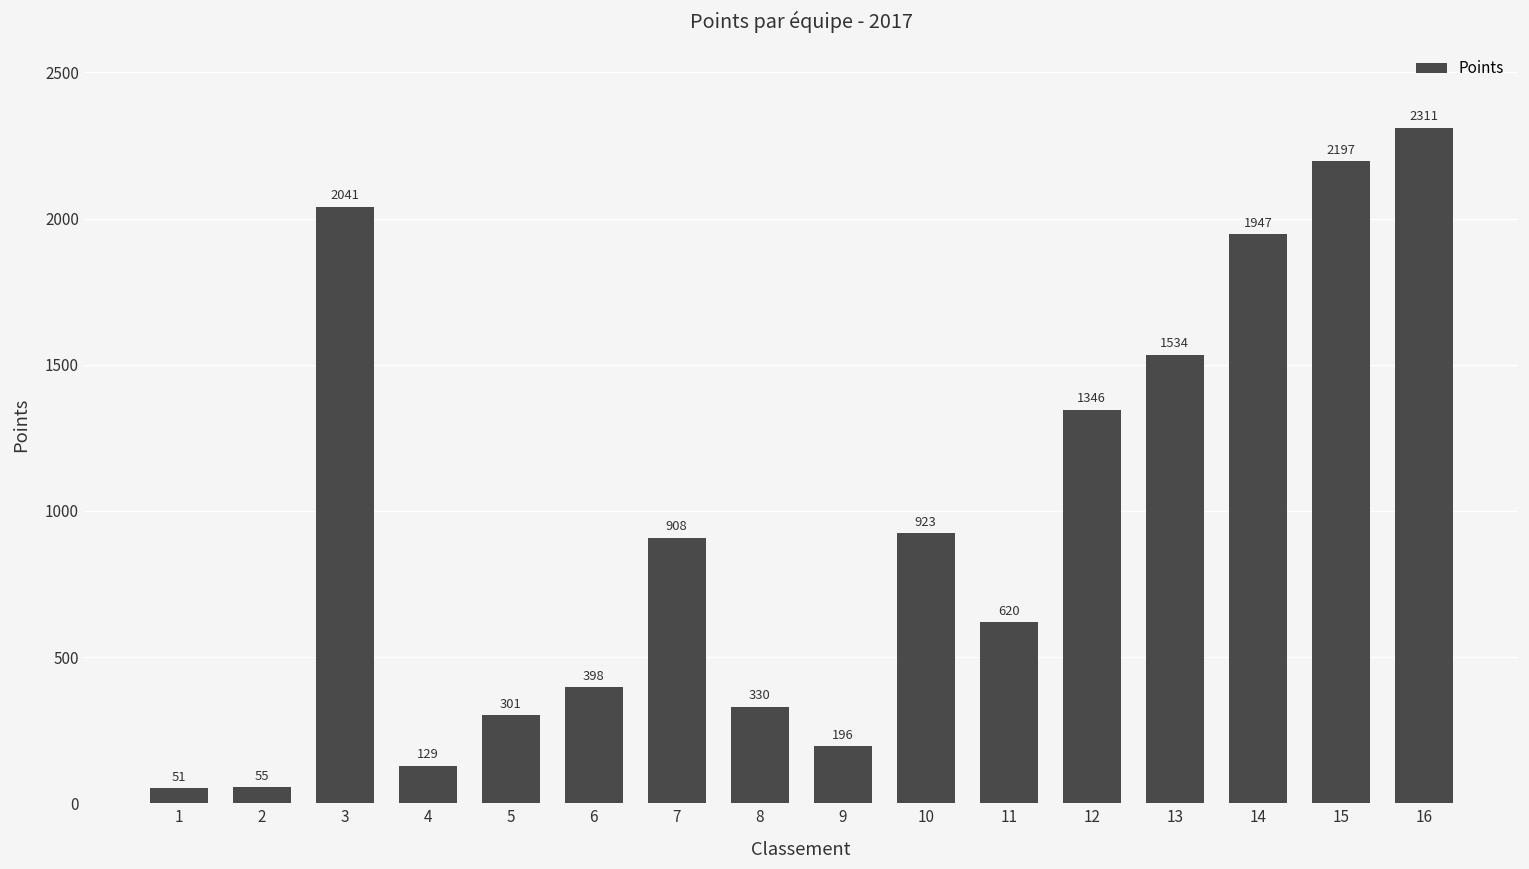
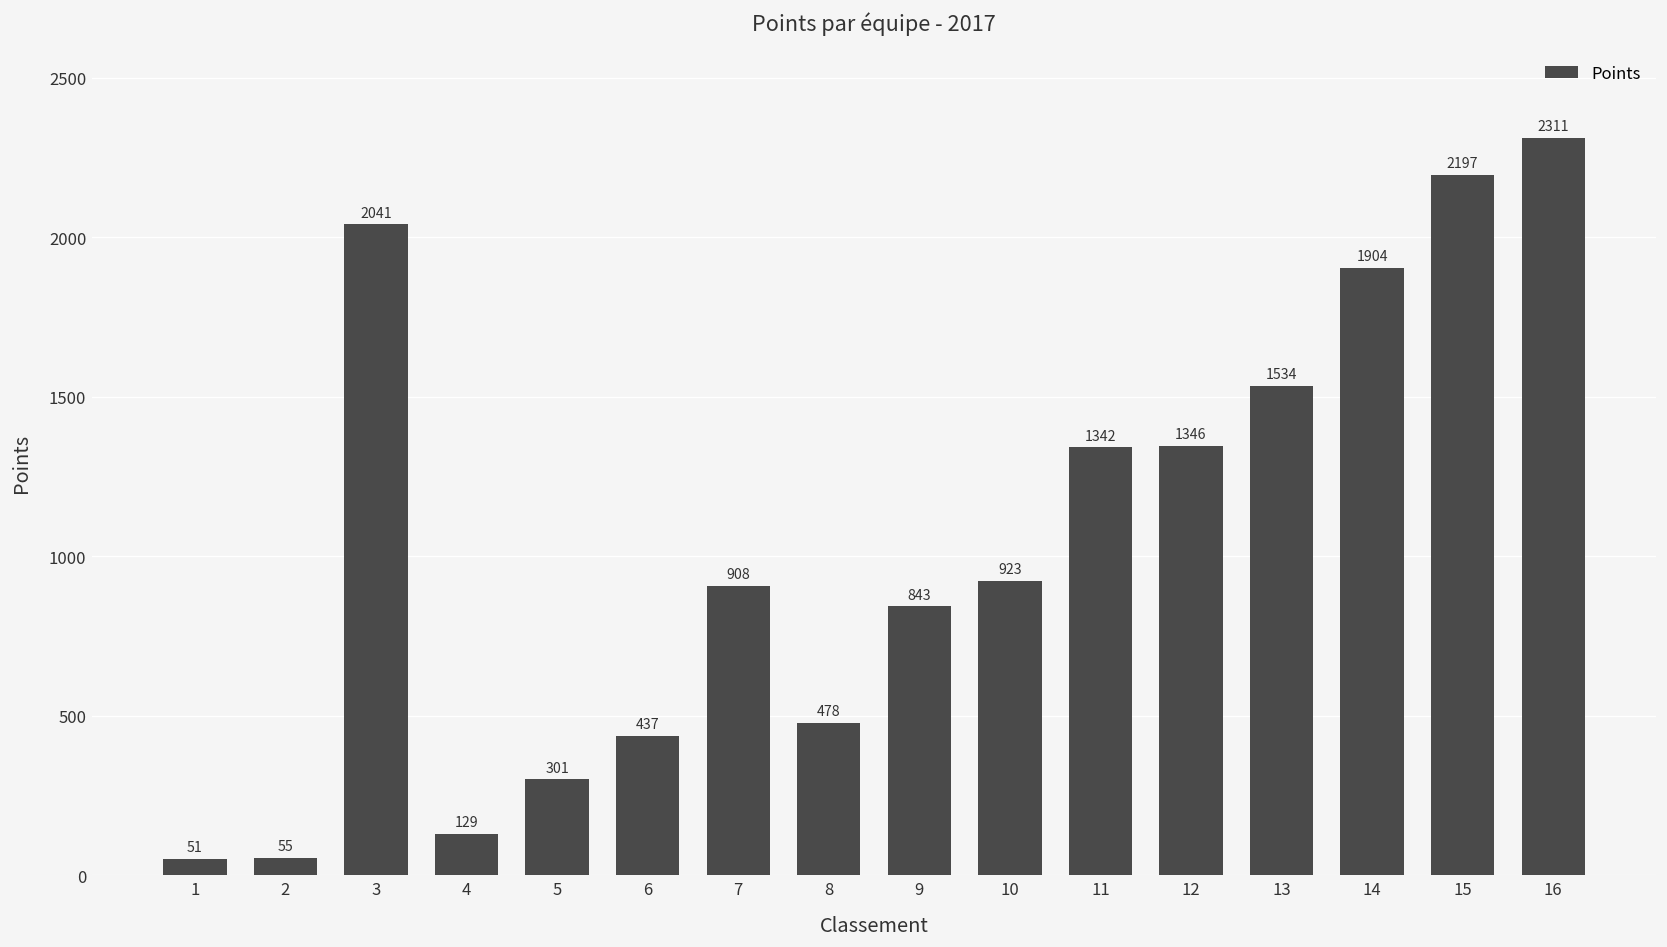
6: 398 -> 437
8: 330 -> 478
9: 196 -> 843
11: 620 -> 1342
14: 1947 -> 1904
